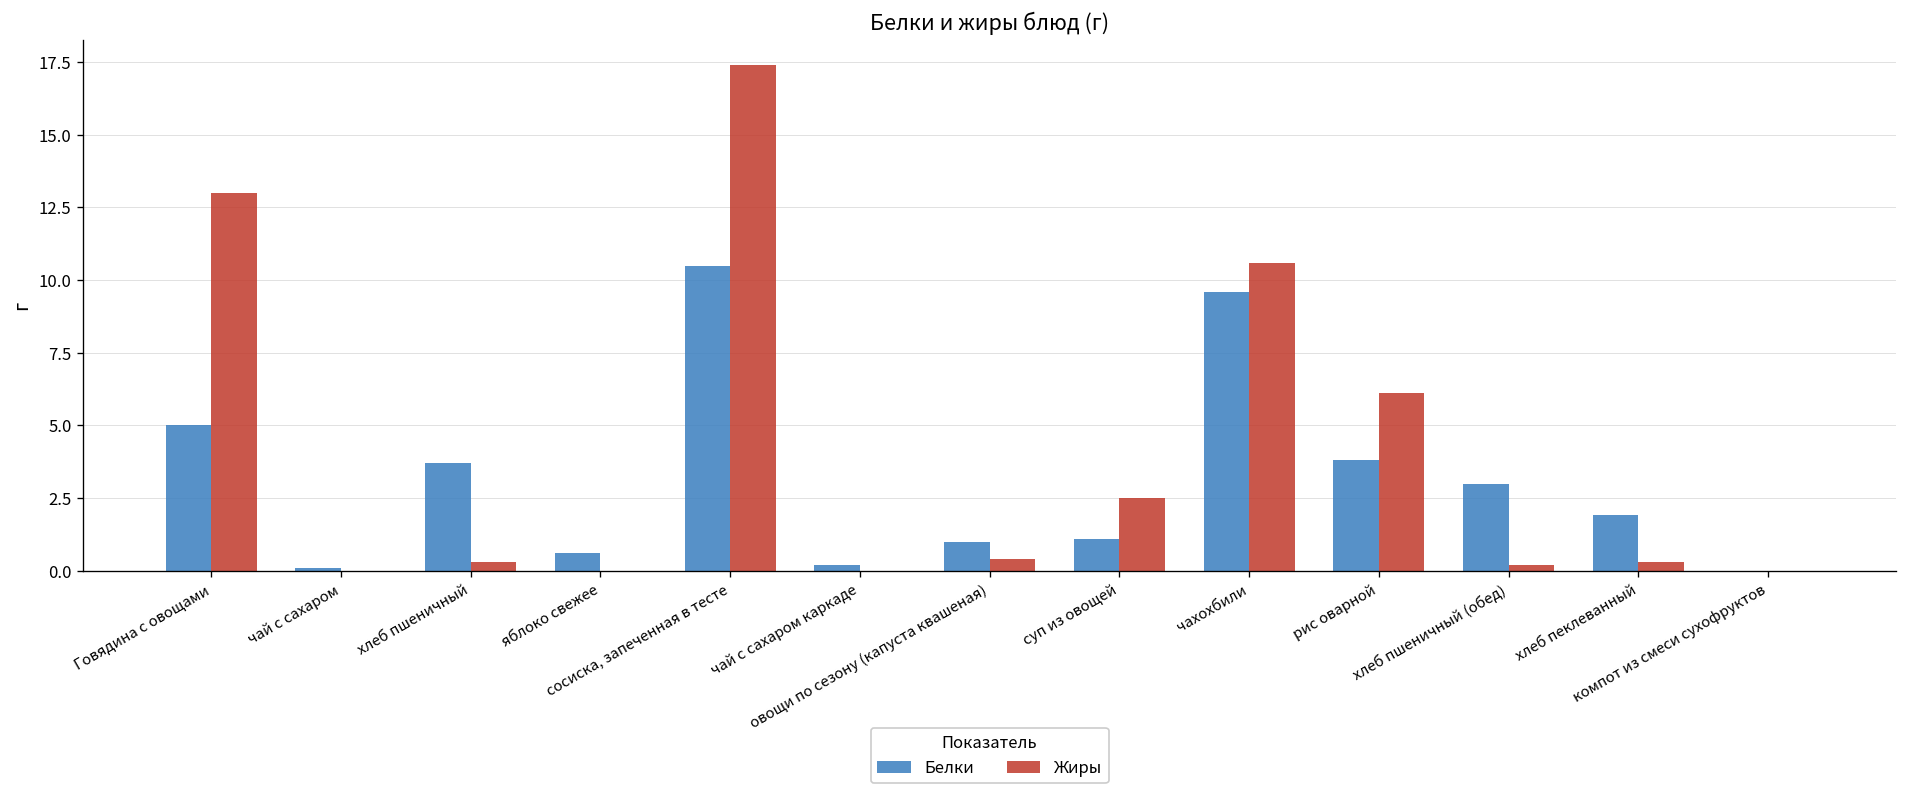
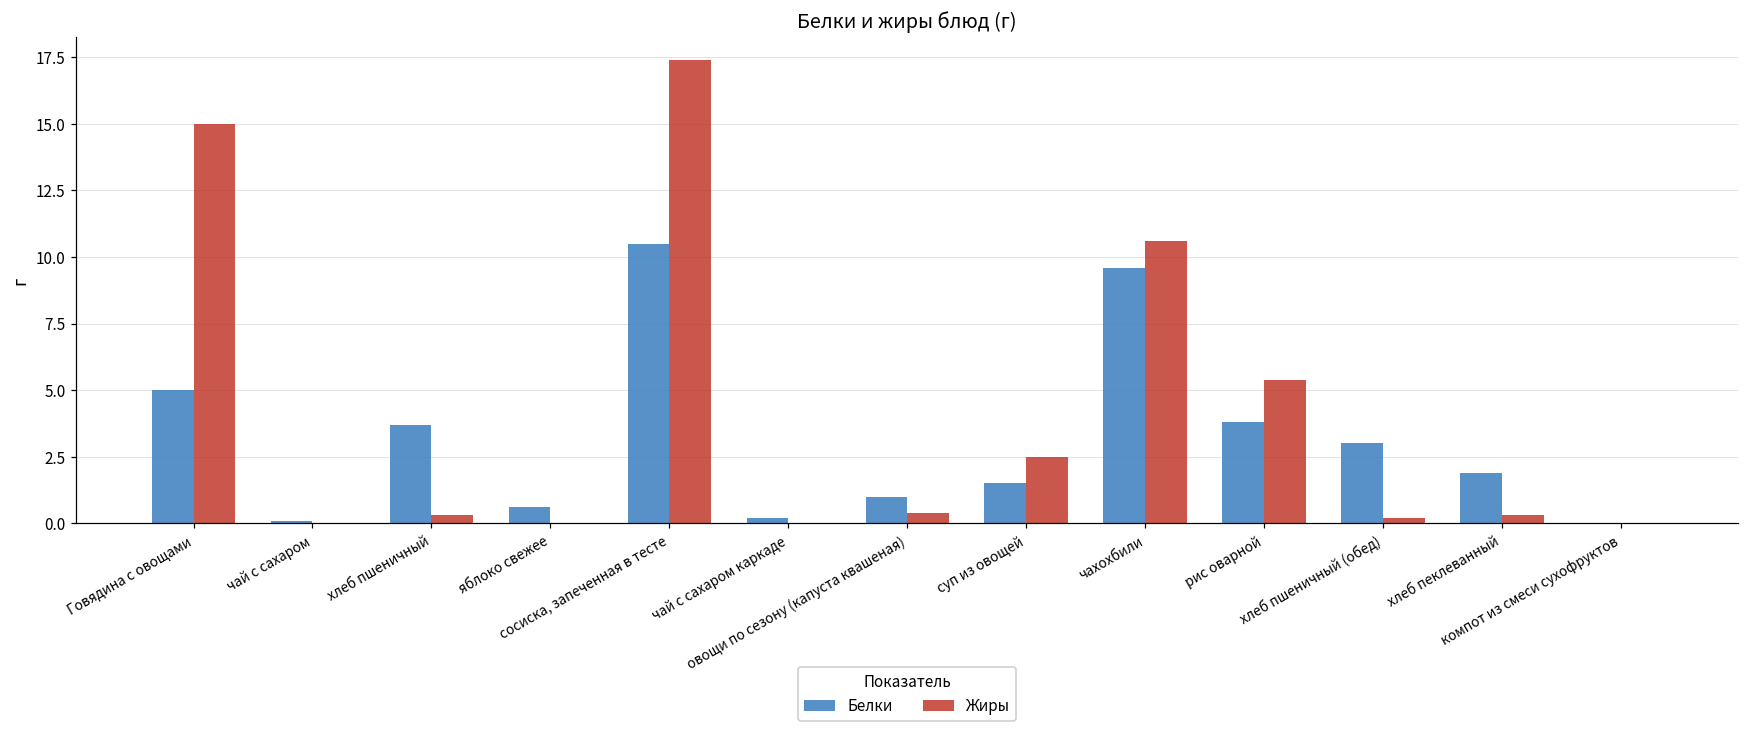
Жиры, Говядина с овощами: 13 -> 15
Белки, суп из овощей: 1.1 -> 1.5
Жиры, рис оварной: 6.1 -> 5.4
